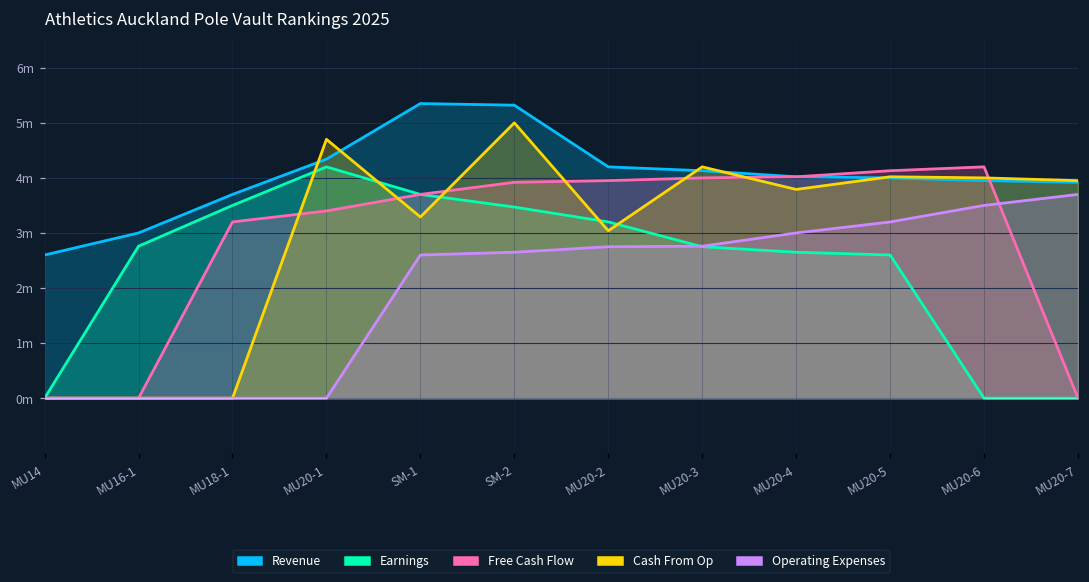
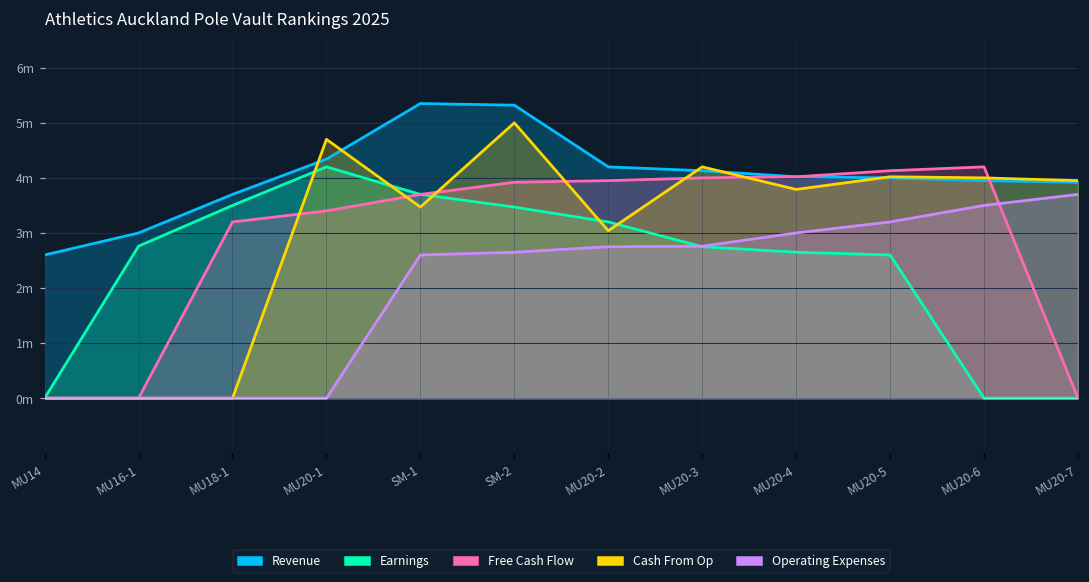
Cash From Op, SM-1: 3.3m -> 3.5m
